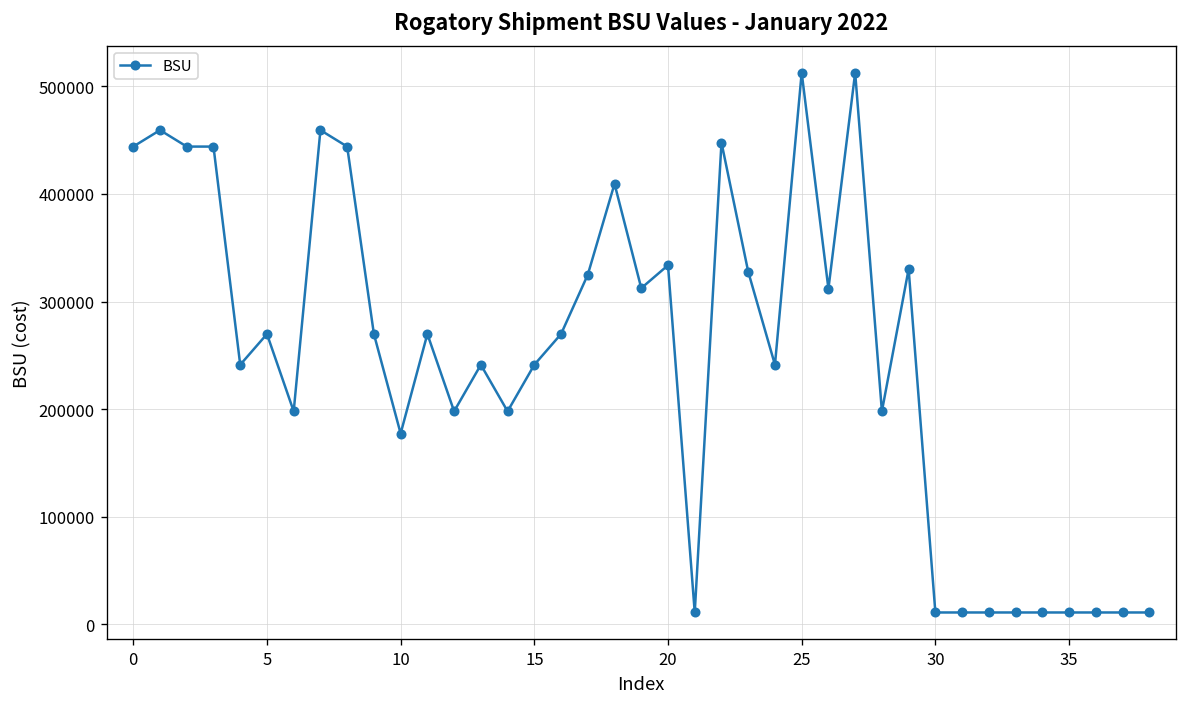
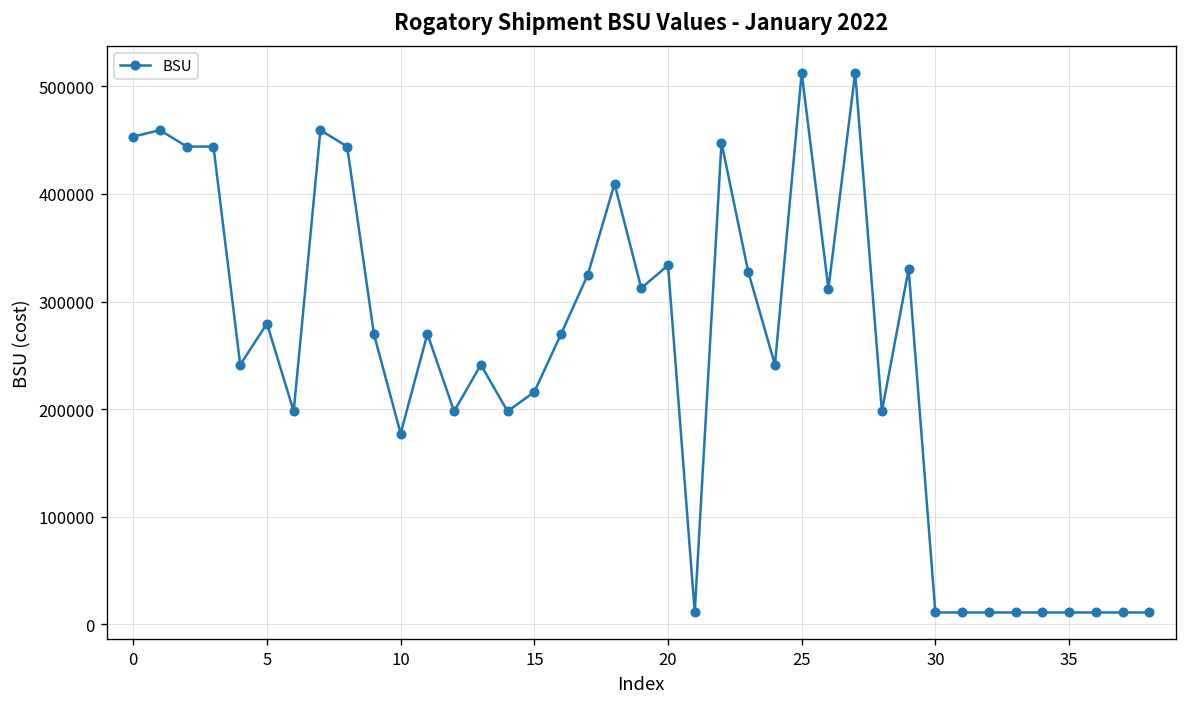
0: 440000 -> 450000
5: 270000 -> 280000
15: 240000 -> 220000
